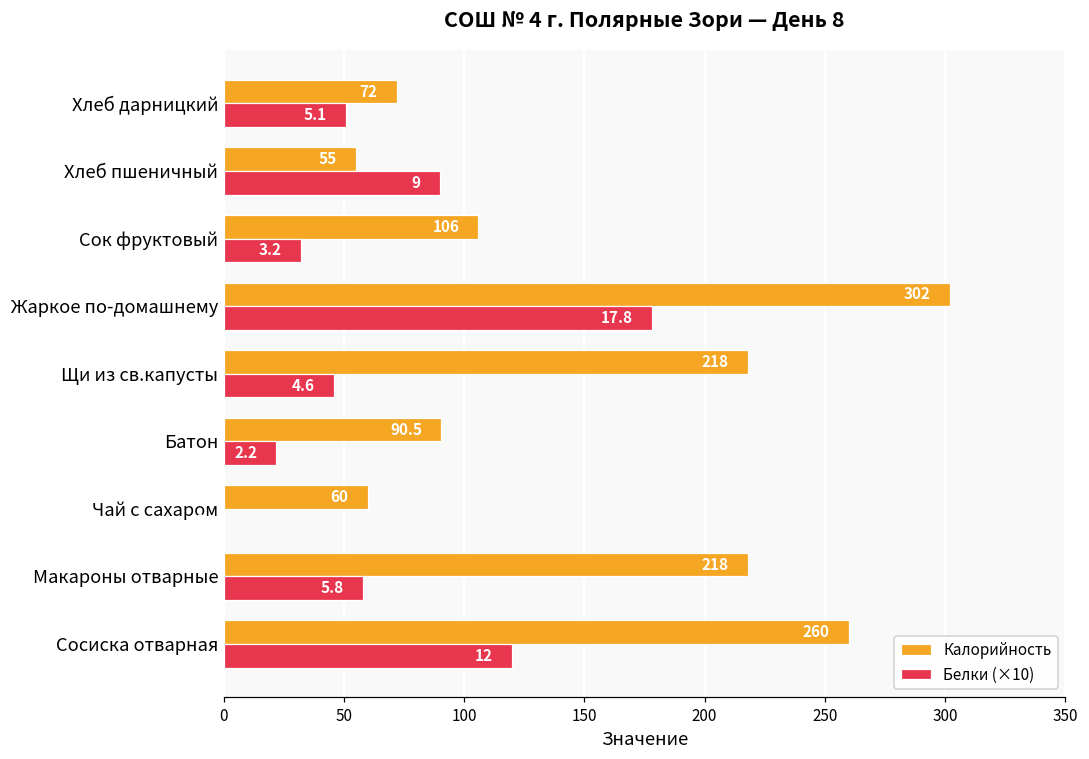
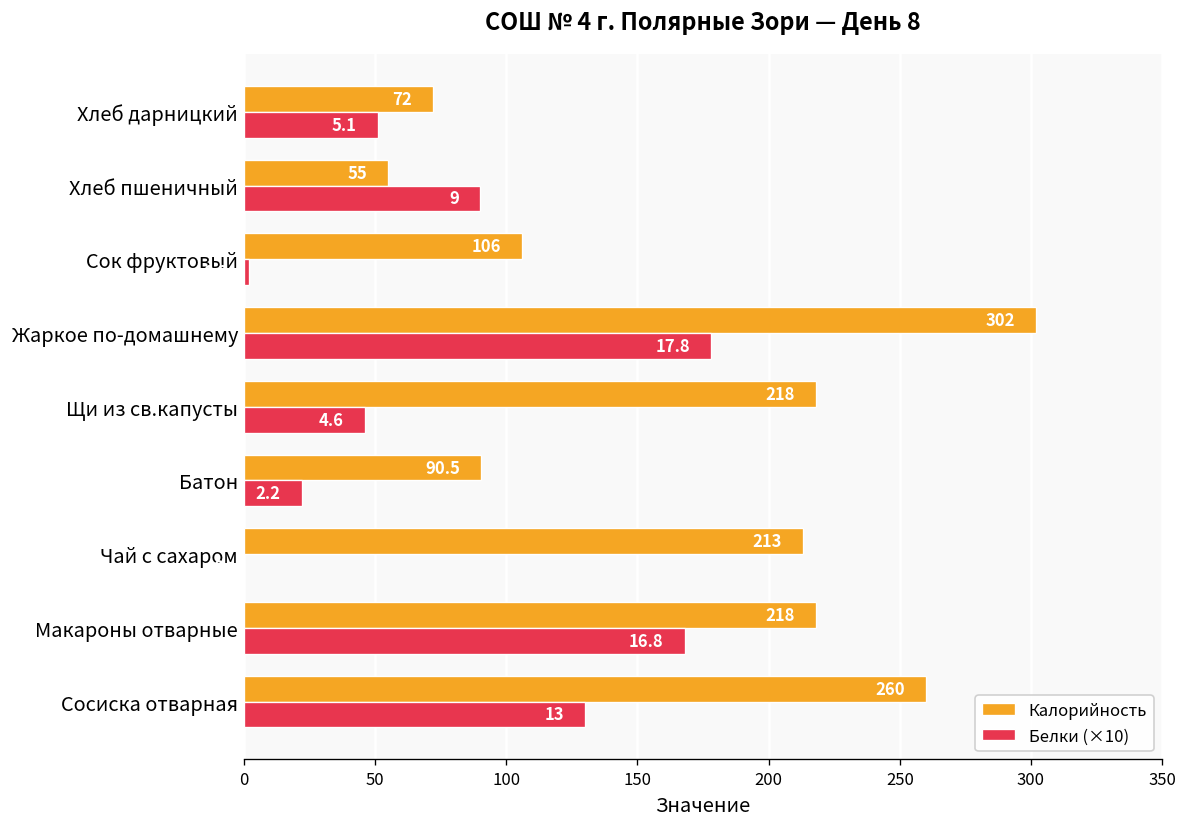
Белки (×10), Сок фруктовый: 32 -> 2
Калорийность, Чай с сахаром: 60 -> 213
Белки (×10), Макароны отварные: 5.8 -> 16.8
Белки (×10), Сосиска отварная: 12 -> 13
